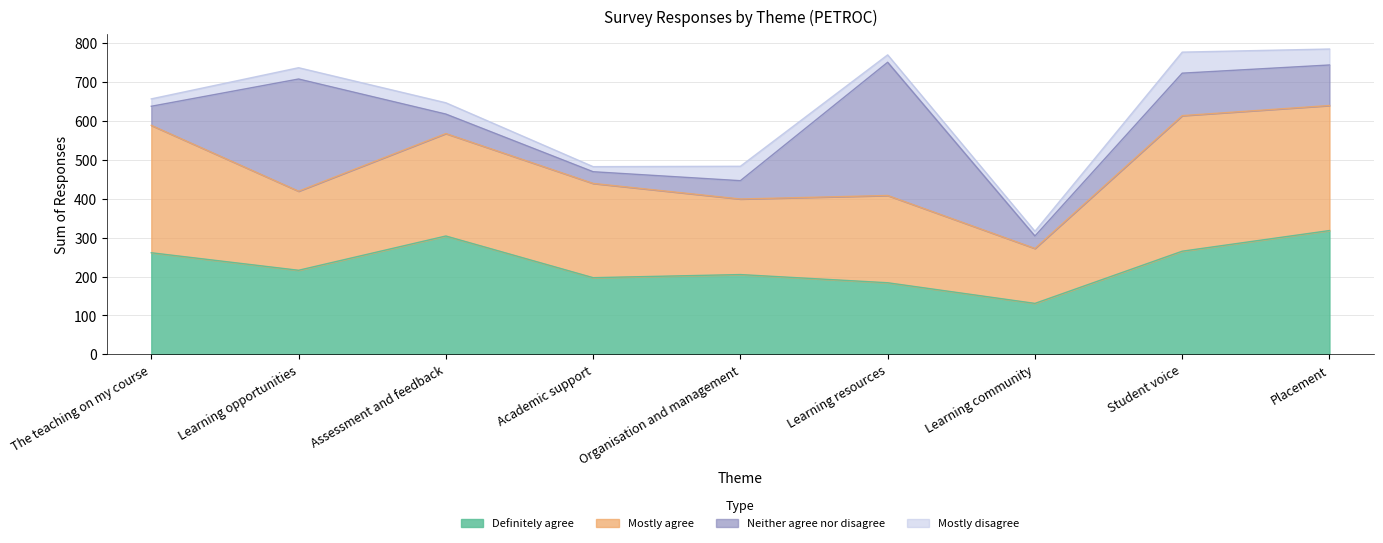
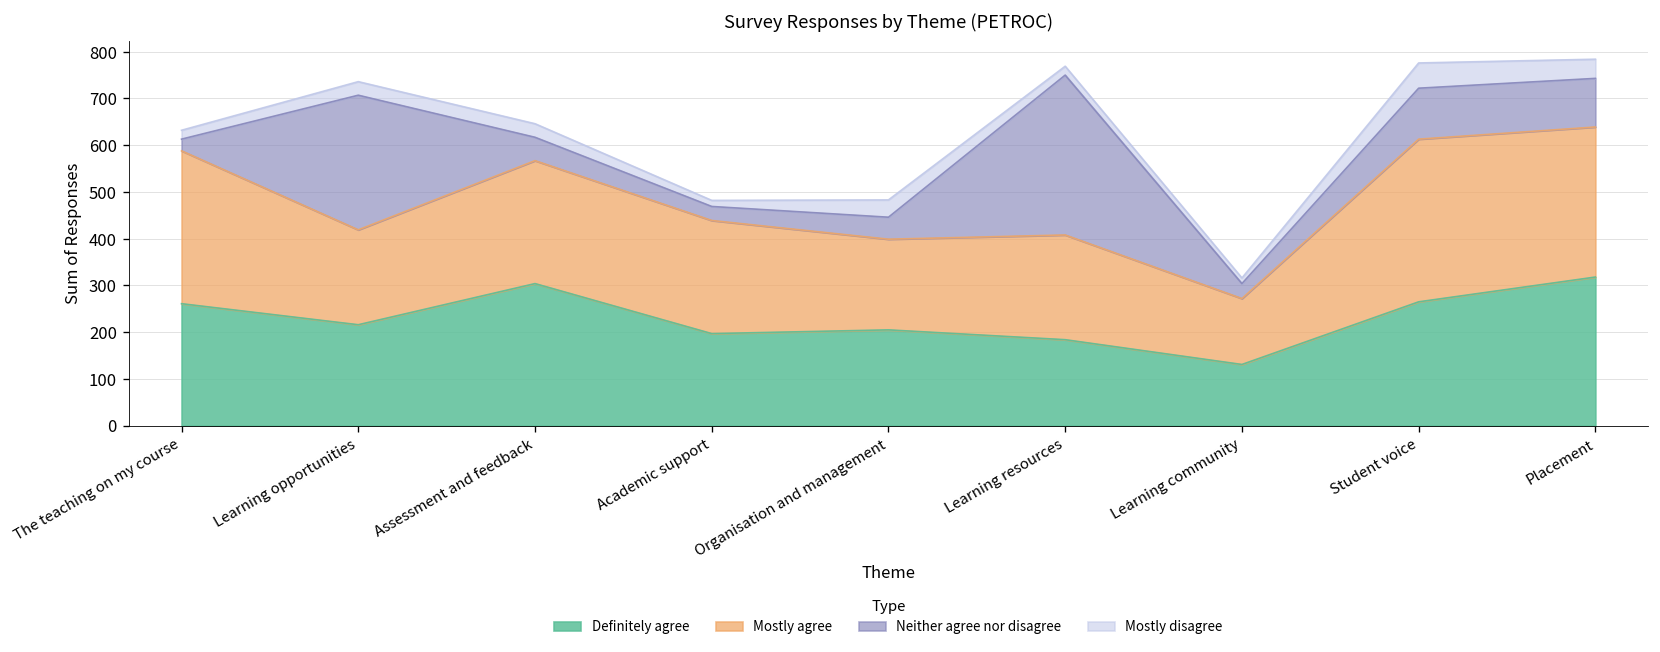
Neither agree nor disagree, The teaching on my course: 50 -> 30
